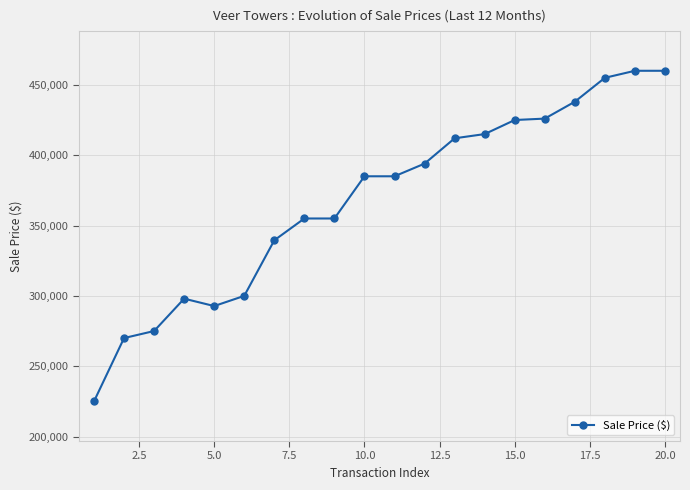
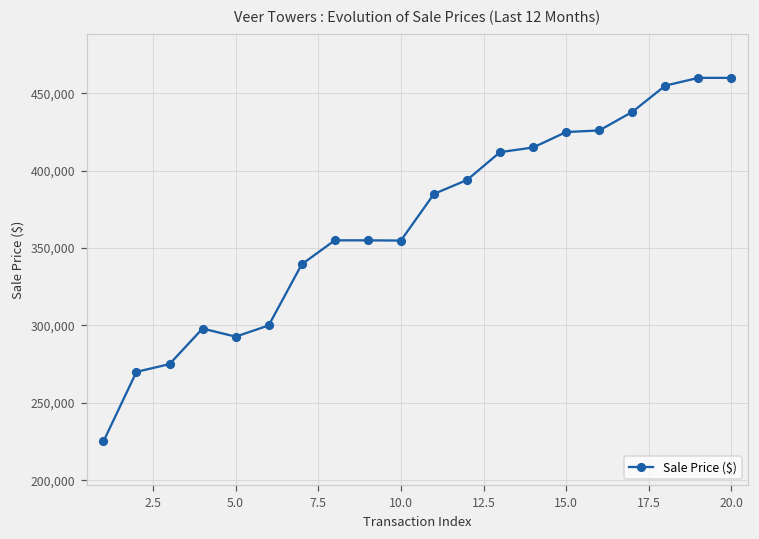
10.0: 385,000 -> 355,000
